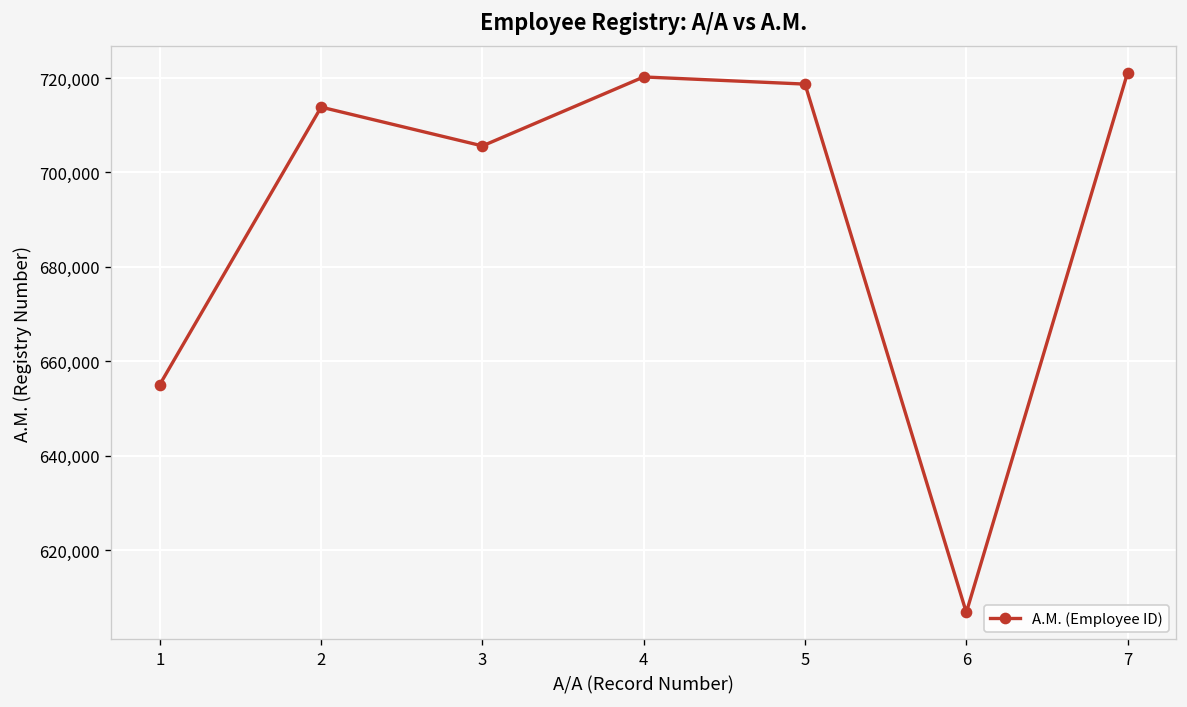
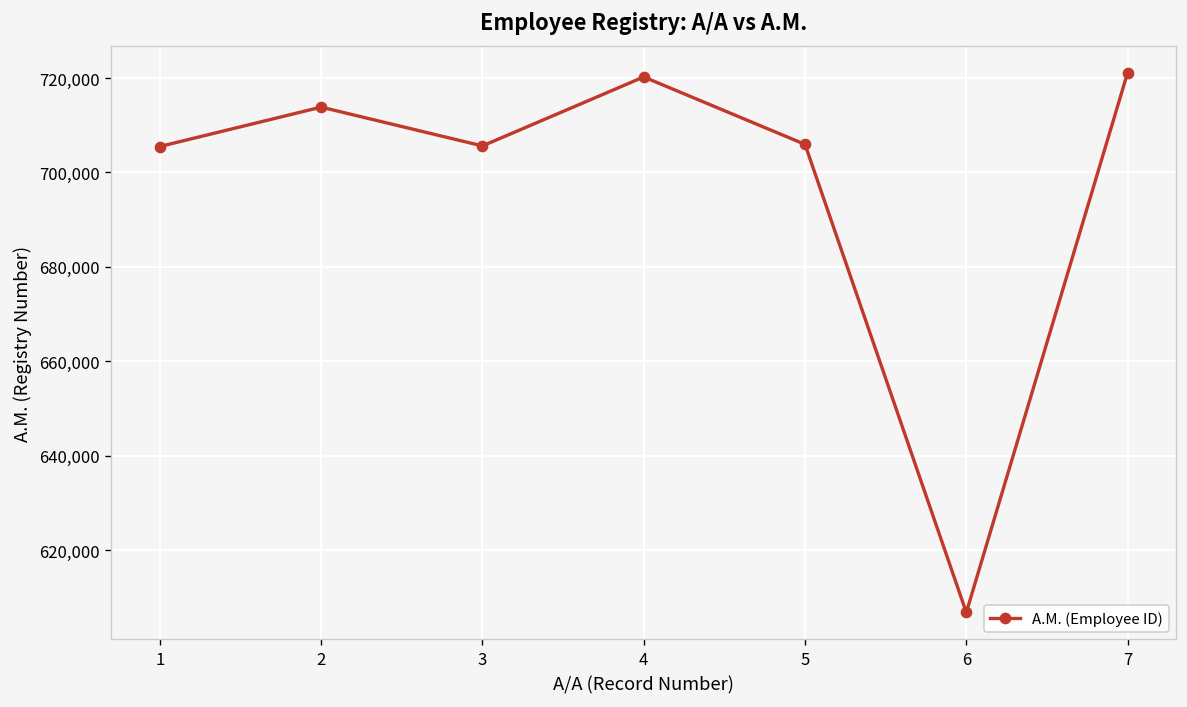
1: 655,000 -> 705,000
5: 719,000 -> 706,000
